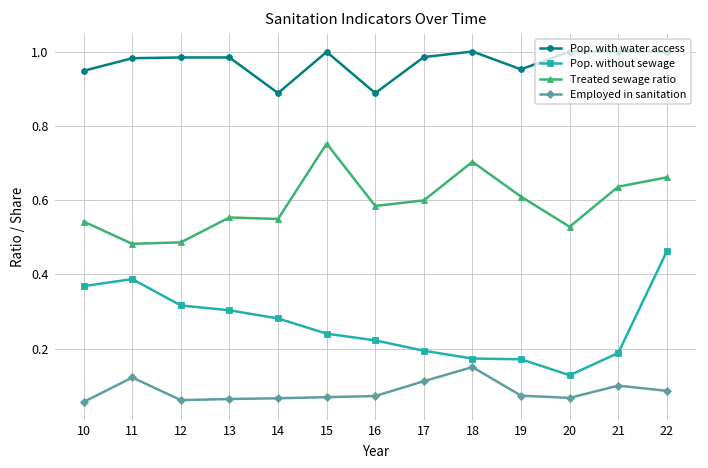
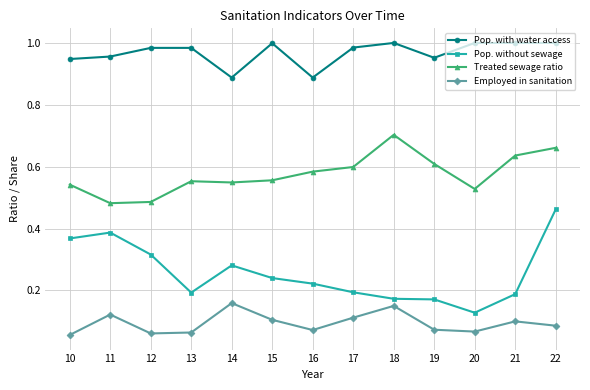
Pop. with water access, 11: 0.98 -> 0.96
Pop. without sewage, 13: 0.30 -> 0.19
Employed in sanitation, 14: 0.07 -> 0.16
Treated sewage ratio, 15: 0.75 -> 0.56
Employed in sanitation, 15: 0.07 -> 0.11
